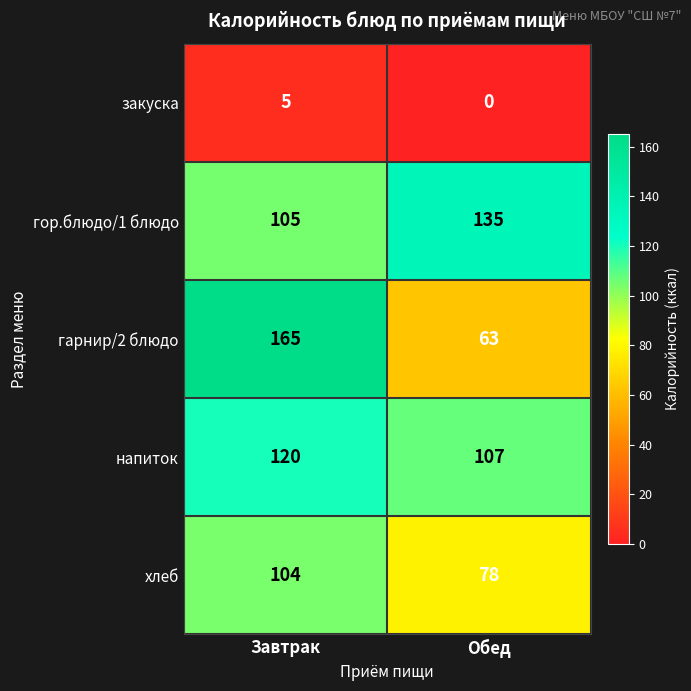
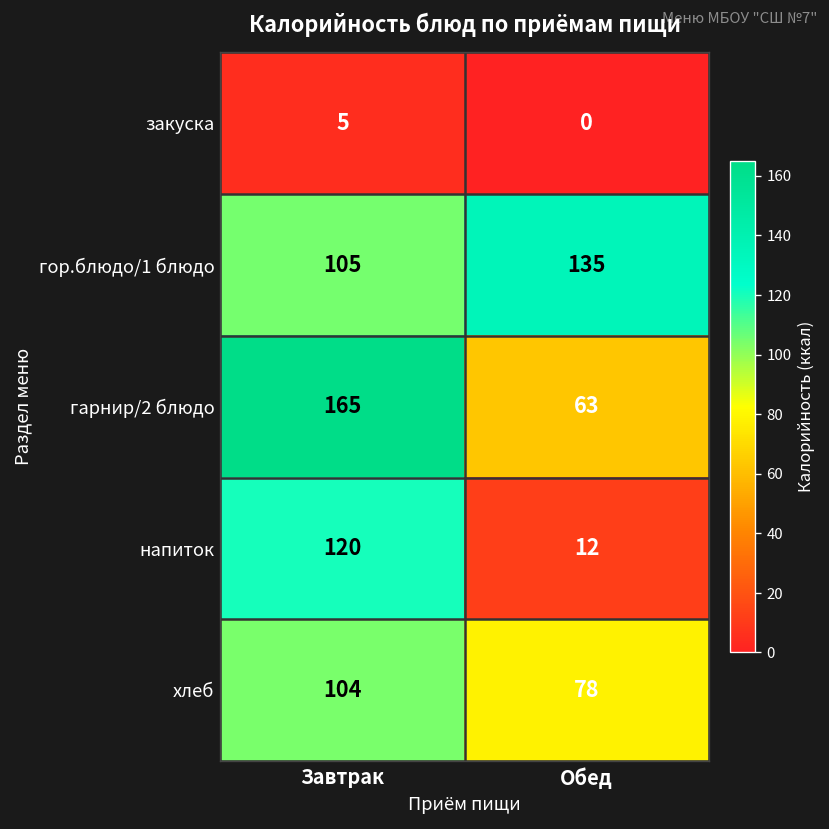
напиток, Обед: 107 -> 12
